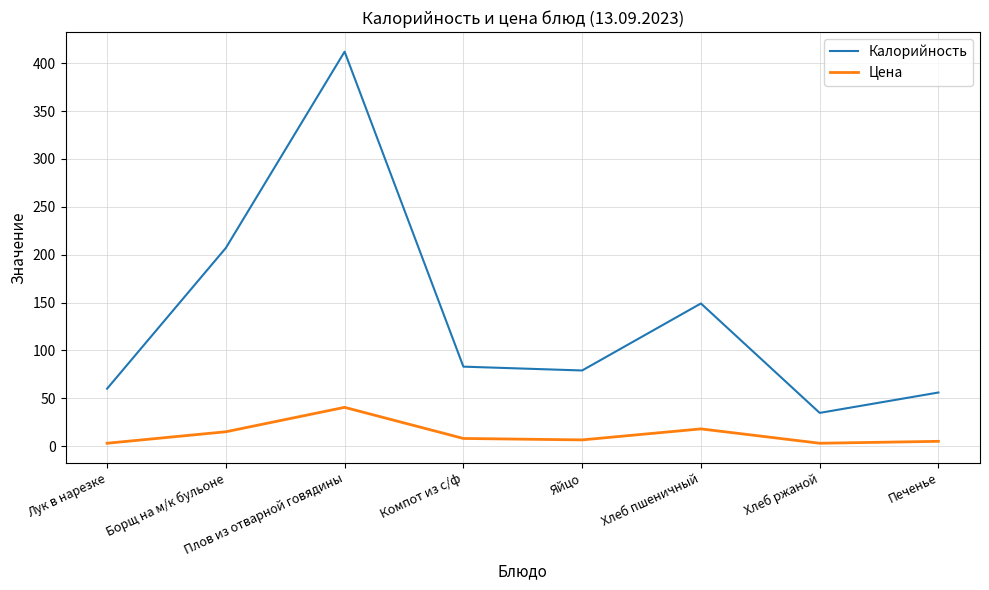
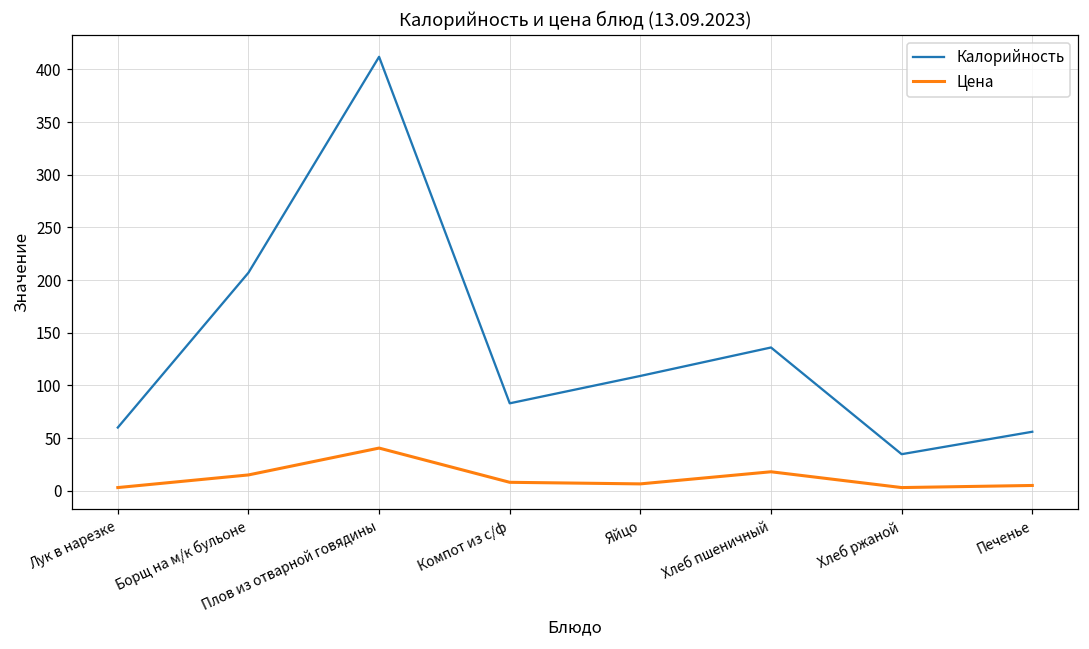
Калорийность, Яйцо: 80 -> 110
Калорийность, Хлеб пшеничный: 150 -> 140
